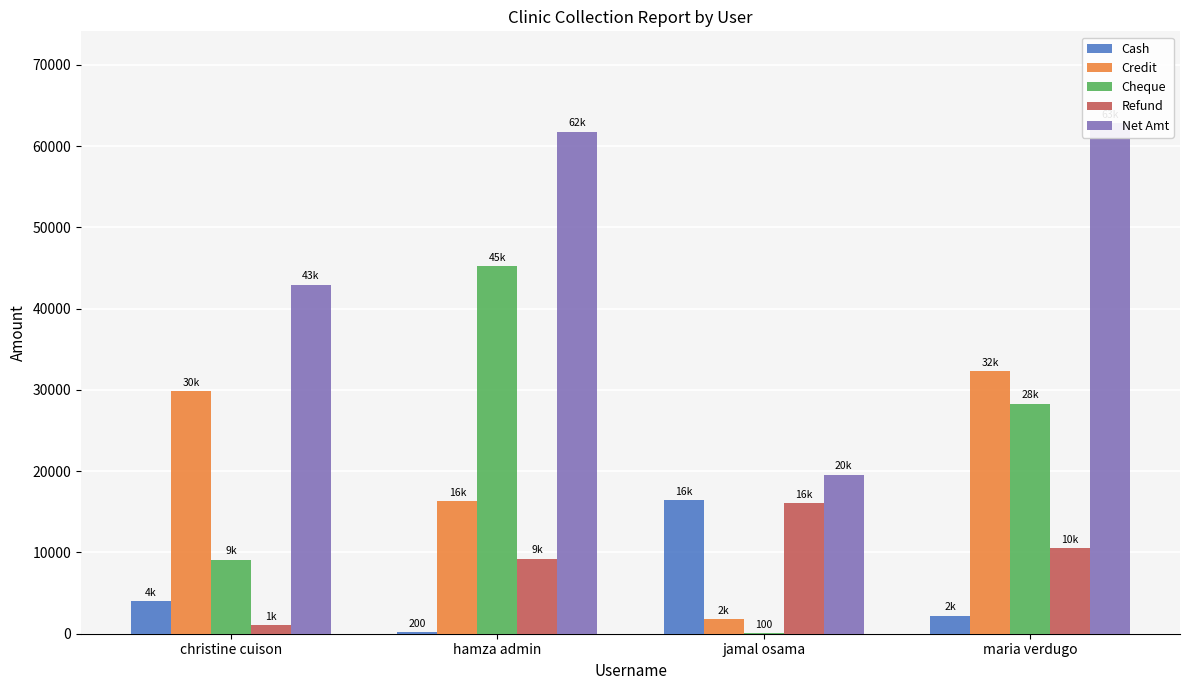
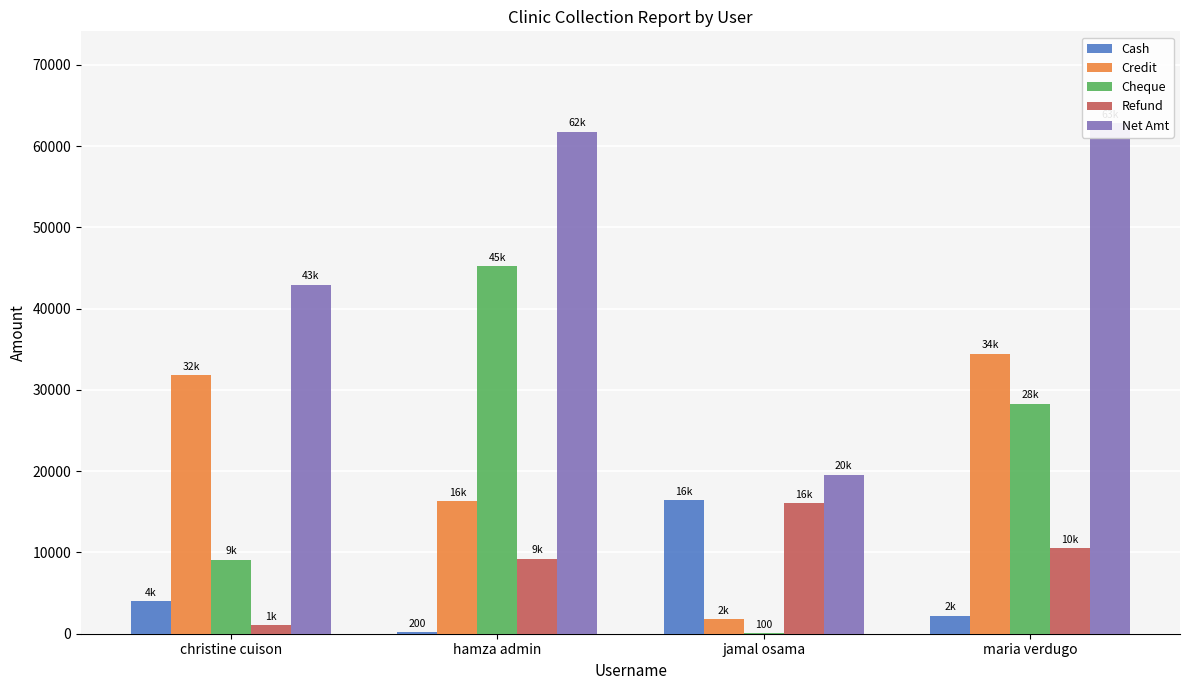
Credit, christine cuison: 30k -> 32k
Credit, maria verdugo: 32k -> 34k
